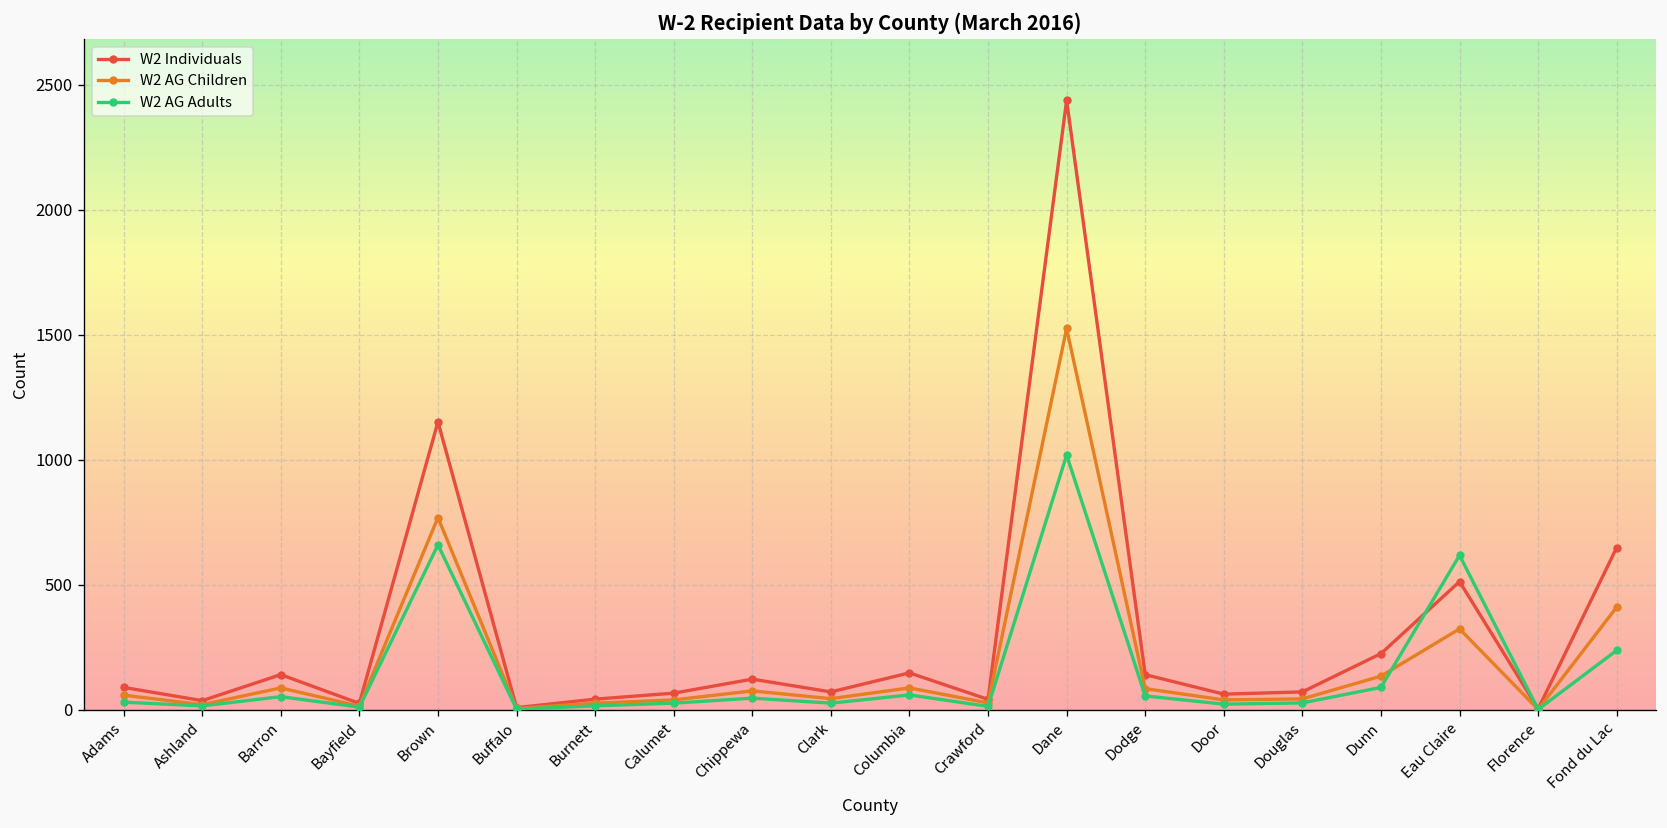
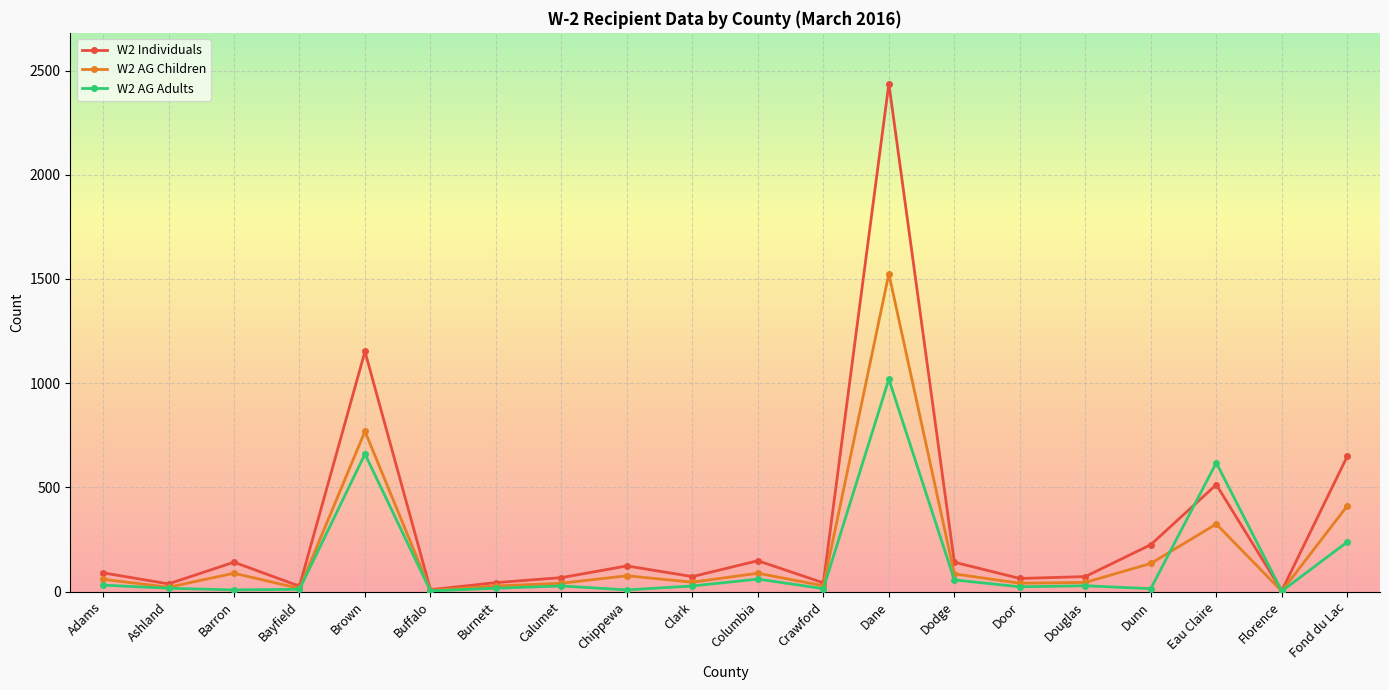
W2 AG Adults, Barron: 50 -> 10
W2 AG Adults, Chippewa: 50 -> 10
W2 AG Adults, Dunn: 90 -> 10
